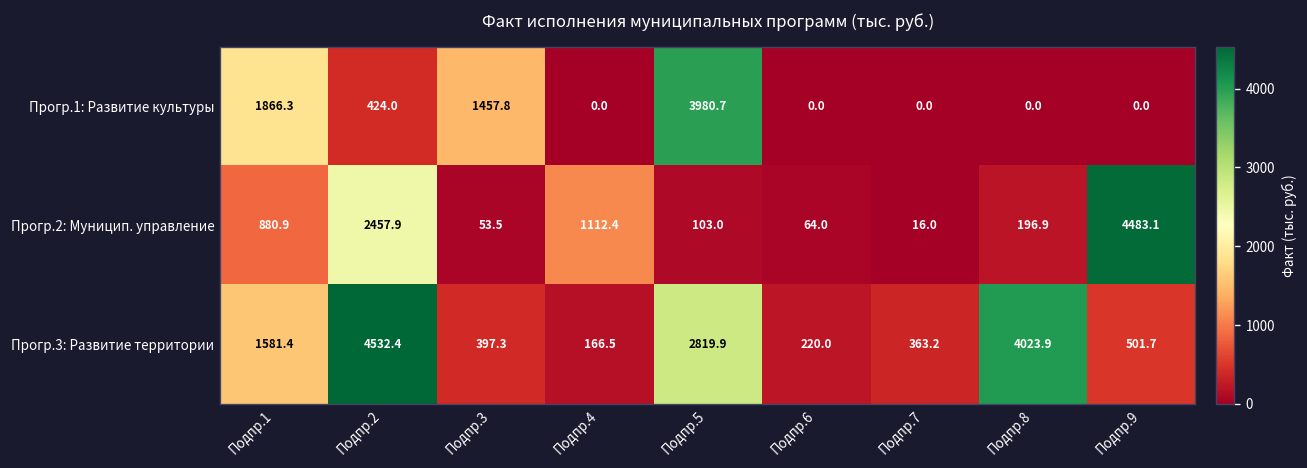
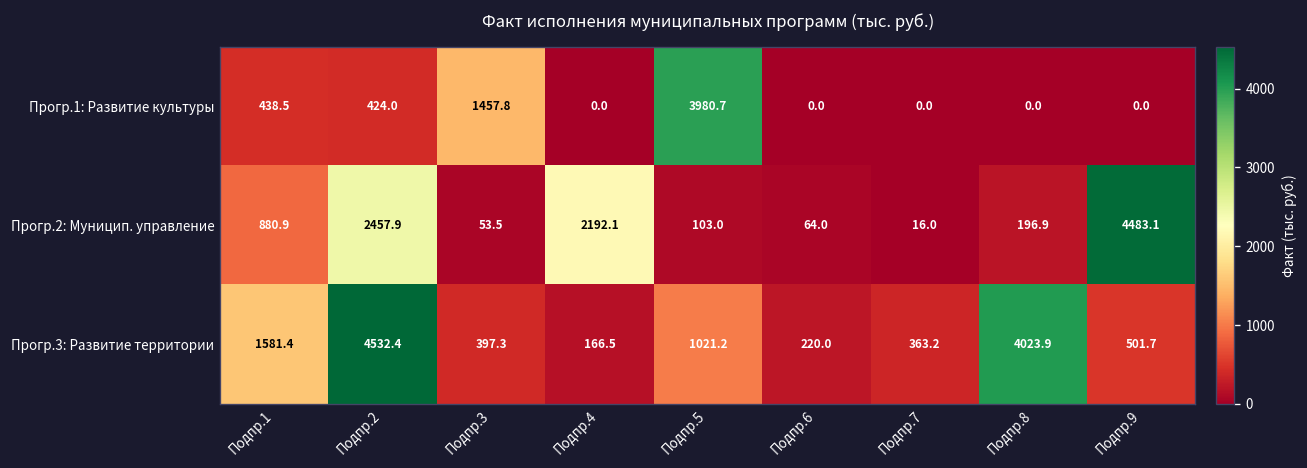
Прогр.1: Развитие культуры, Подпр.1: 1866.3 -> 438.5
Прогр.2: Муницип. управление, Подпр.4: 1112.4 -> 2192.1
Прогр.3: Развитие территории, Подпр.5: 2819.9 -> 1021.2
